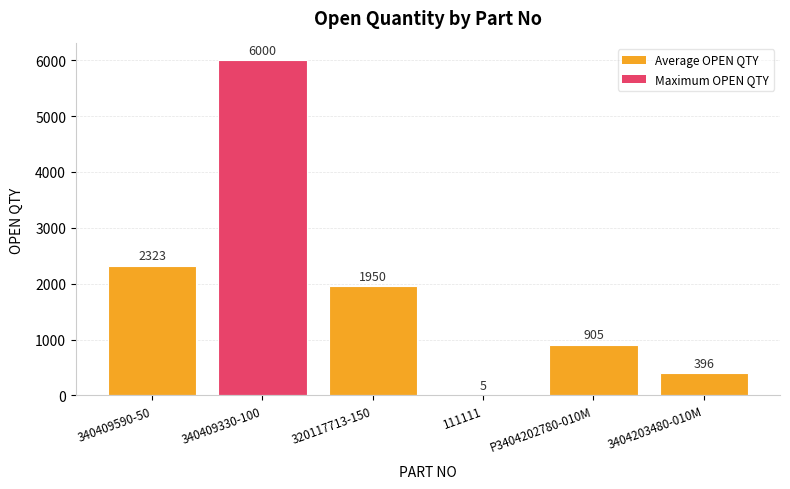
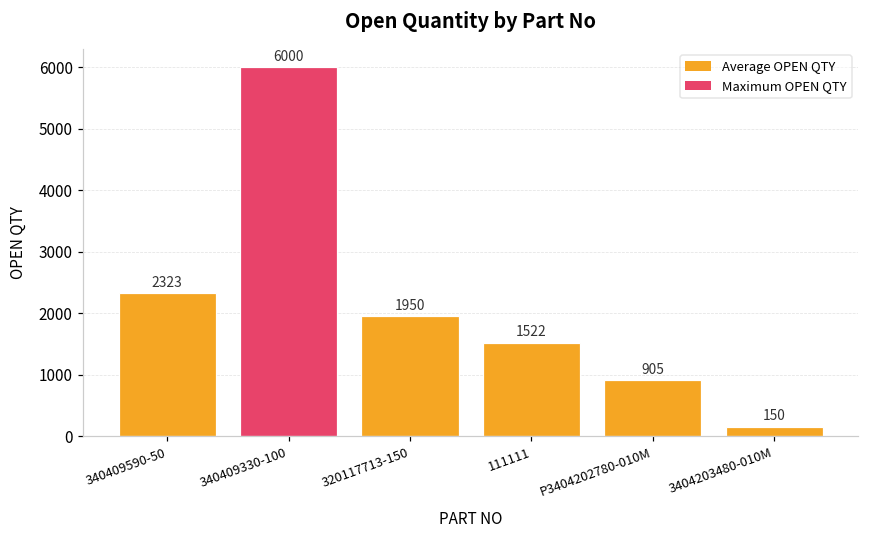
111111: 5 -> 1522
3404203480-010M: 396 -> 150
